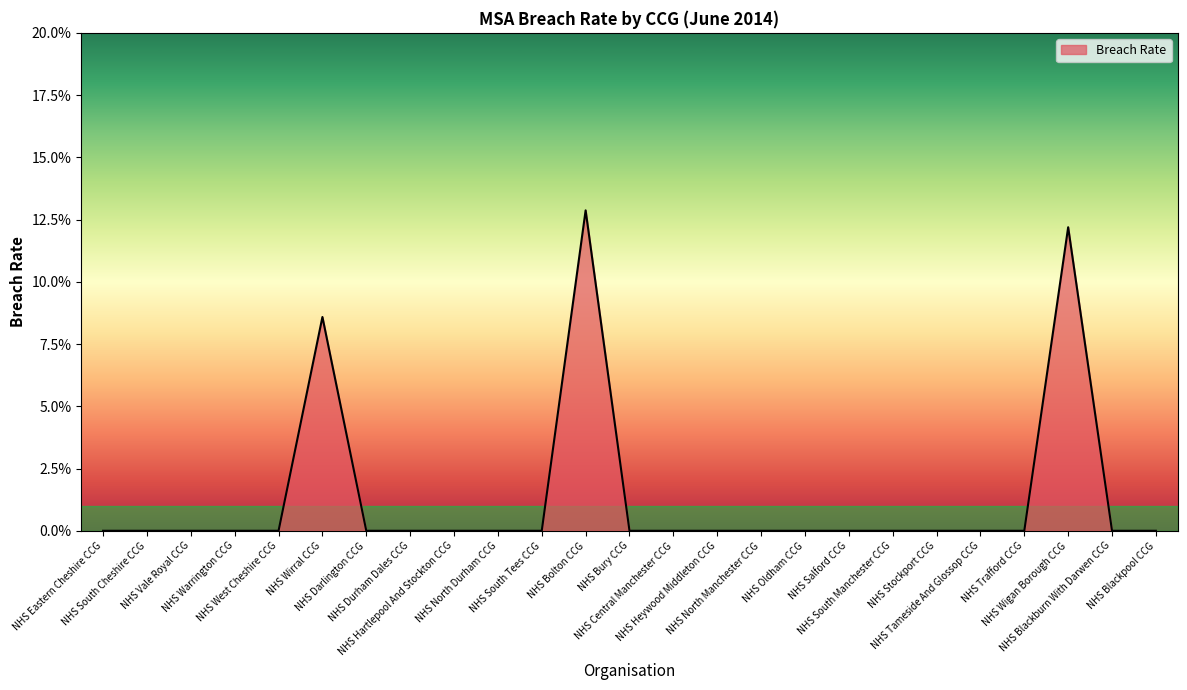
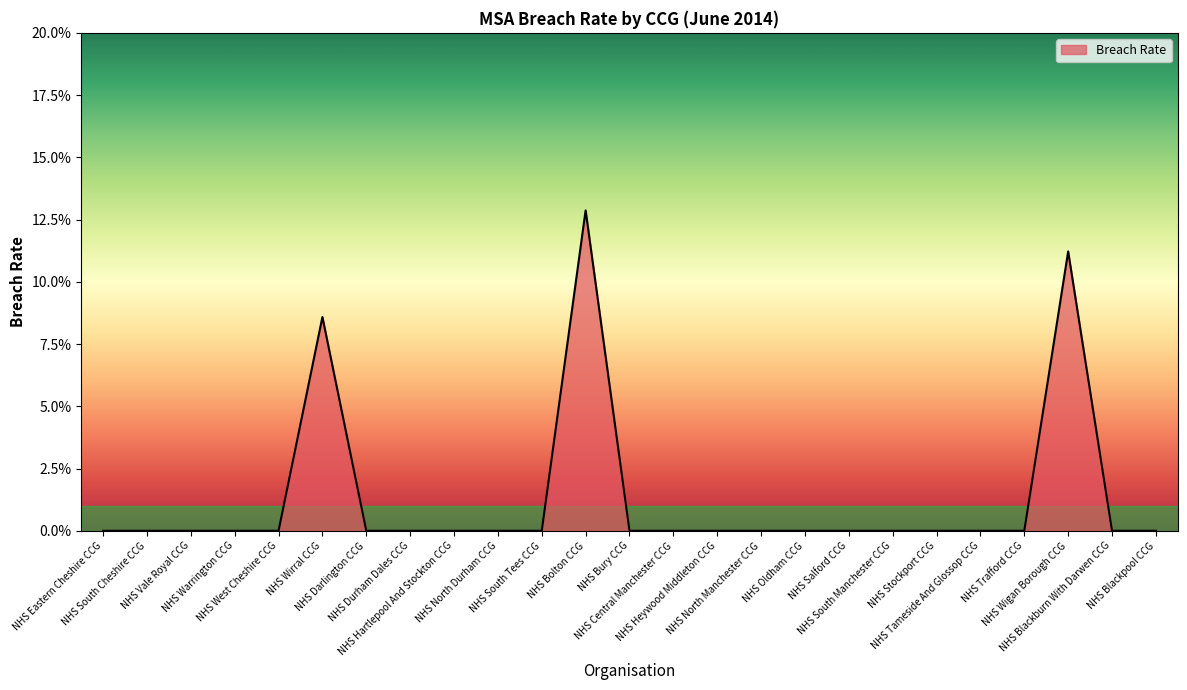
NHS Wigan Borough CCG: 12.2% -> 11.2%
